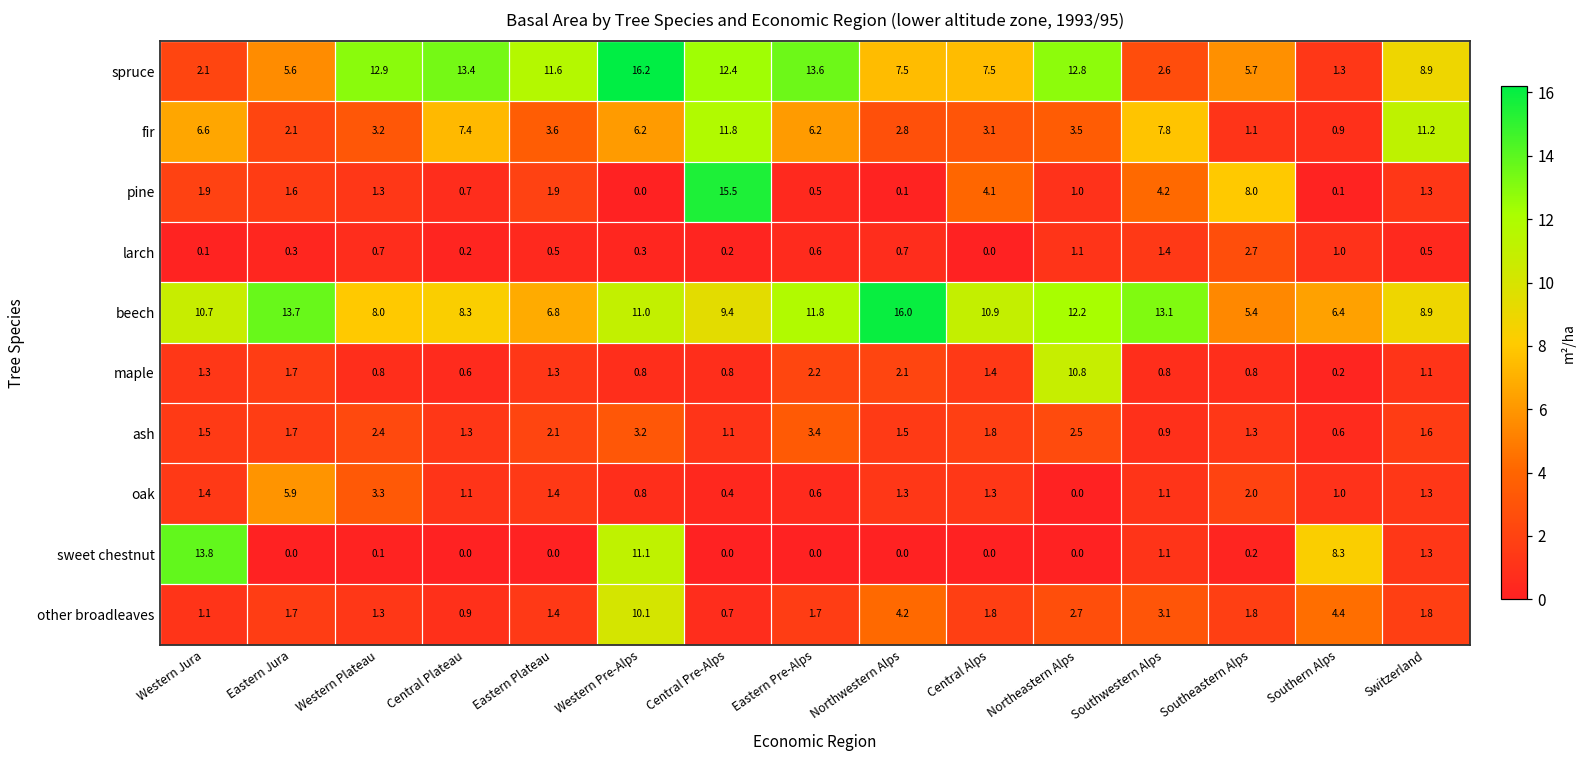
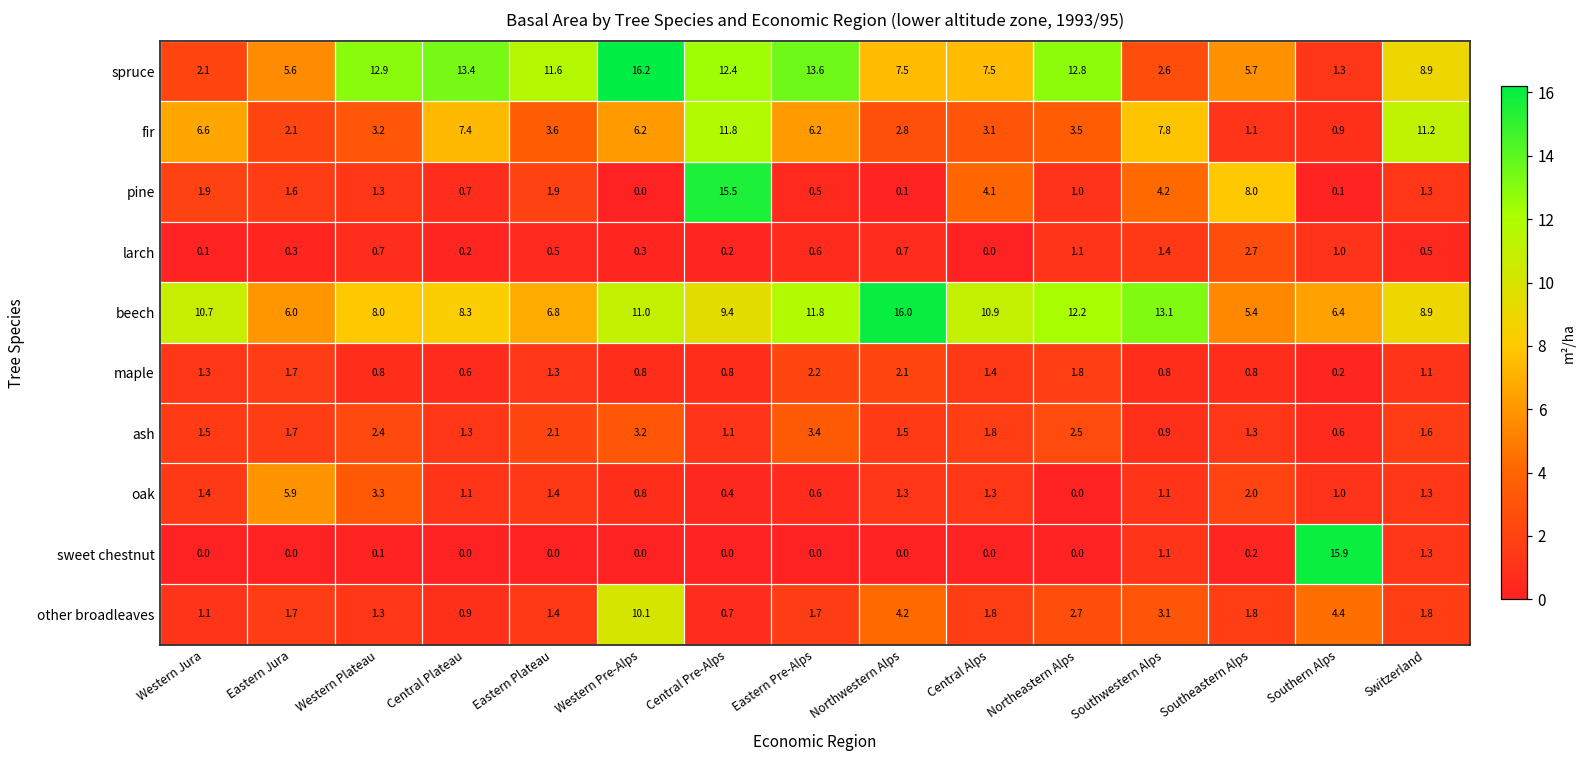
beech, Eastern Jura: 13.7 -> 6.0
maple, Northeastern Alps: 10.8 -> 1.8
sweet chestnut, Western Jura: 13.8 -> 0.0
sweet chestnut, Western Pre-Alps: 11.1 -> 0.0
sweet chestnut, Southern Alps: 8.3 -> 15.9
